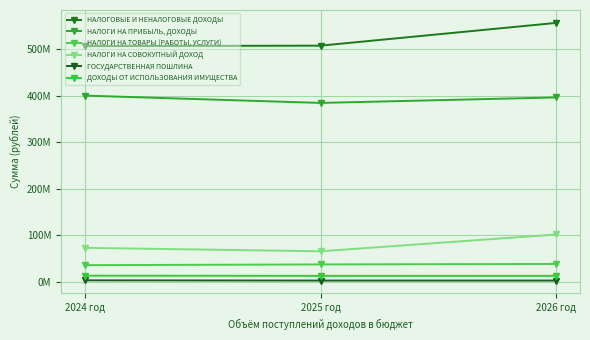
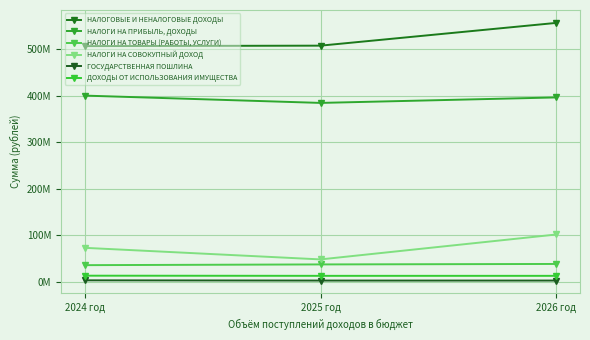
НАЛОГИ НА СОВОКУПНЫЙ ДОХОД, 2025 год: 70000000 -> 50000000
